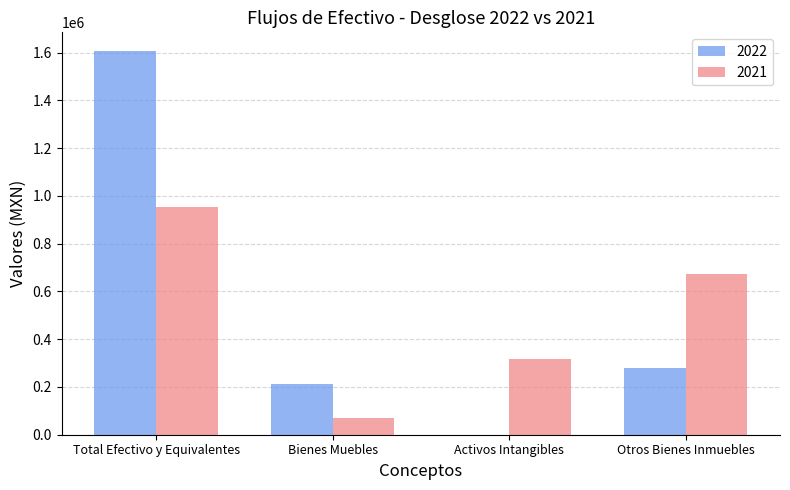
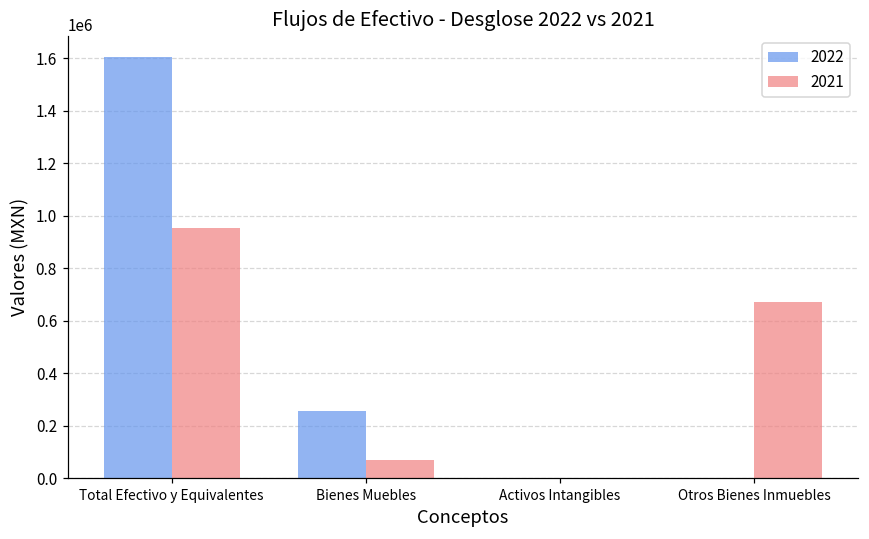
2022, Bienes Muebles: 210000 -> 260000
2021, Activos Intangibles: 320000 -> 0
2022, Otros Bienes Inmuebles: 280000 -> 0
